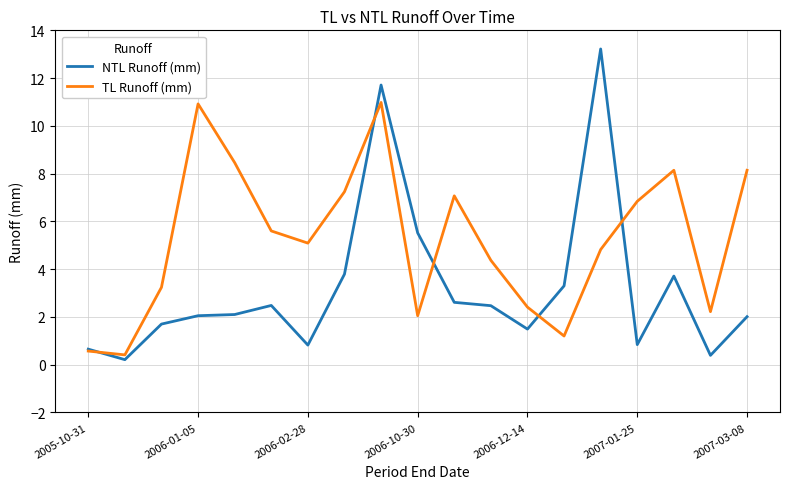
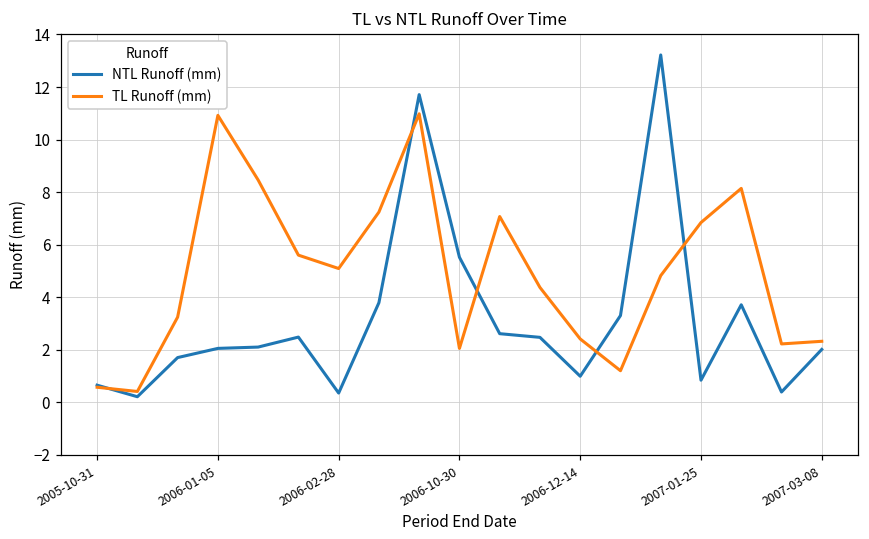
NTL Runoff (mm), 2006-02-28: 0.8 -> 0.4
NTL Runoff (mm), 2006-12-14: 1.5 -> 1.0
TL Runoff (mm), 2007-03-08: 8.1 -> 2.3
